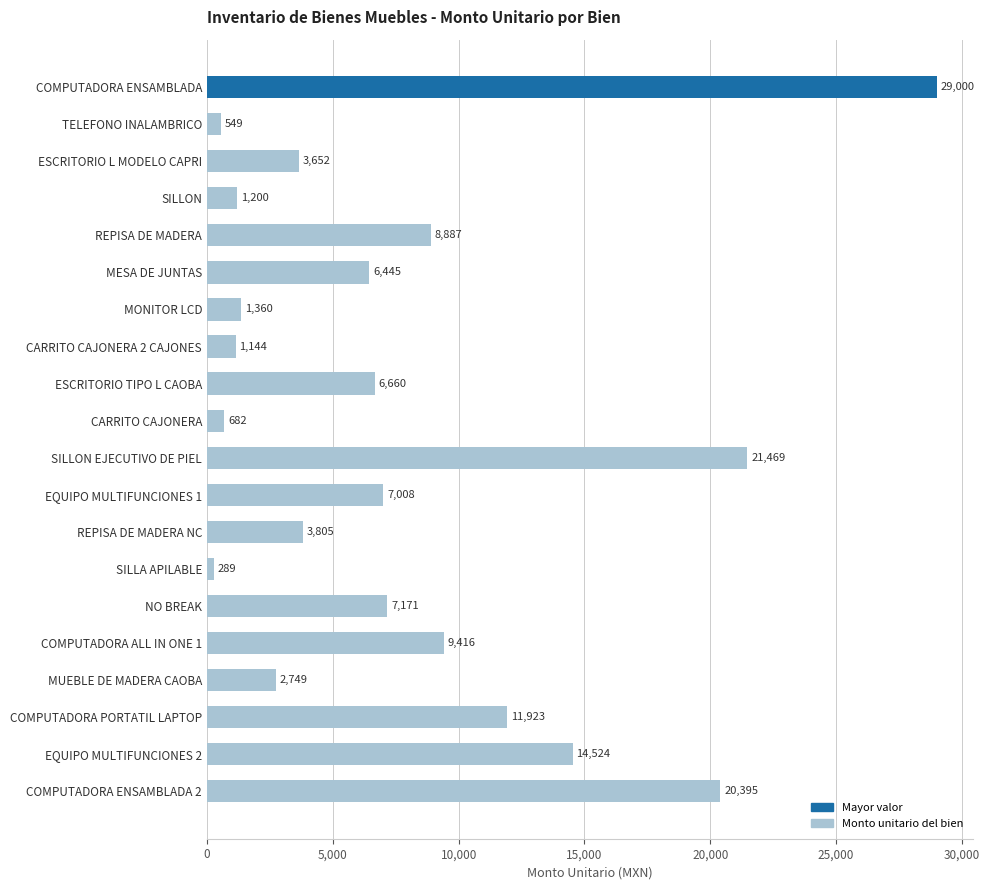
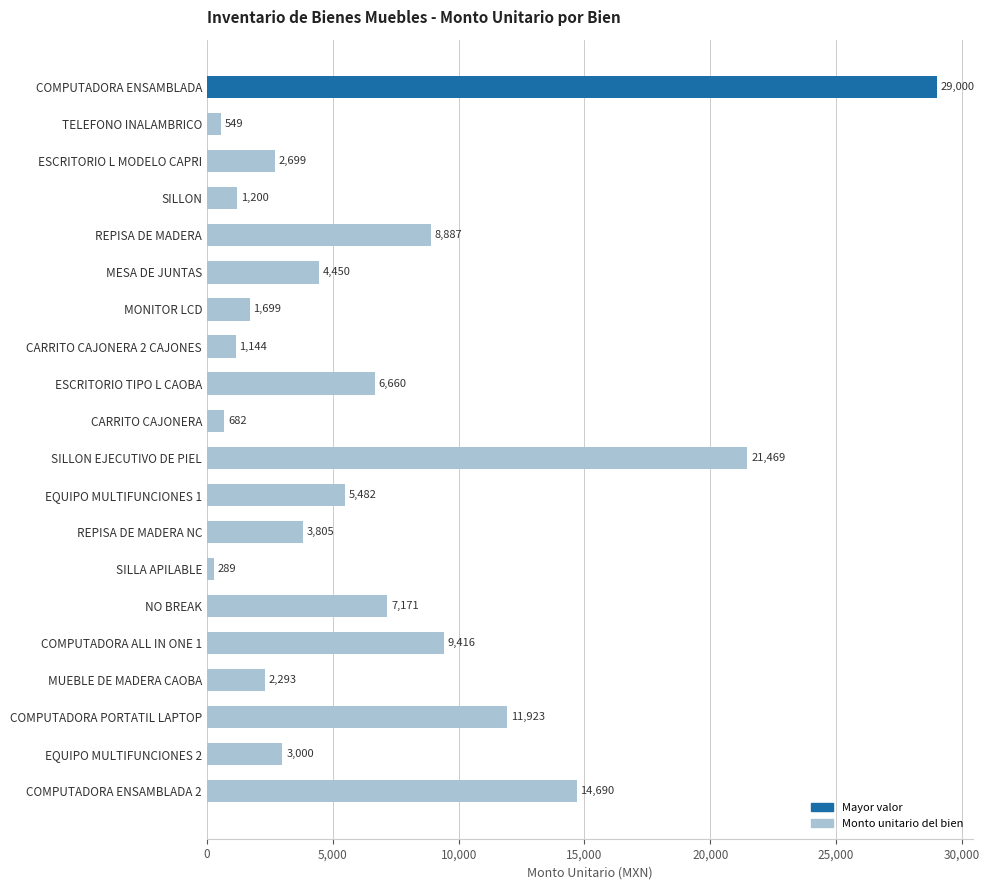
ESCRITORIO L MODELO CAPRI: 3,652 -> 2,699
MESA DE JUNTAS: 6,445 -> 4,450
MONITOR LCD: 1,360 -> 1,699
EQUIPO MULTIFUNCIONES 1: 7,008 -> 5,482
MUEBLE DE MADERA CAOBA: 2,749 -> 2,293
EQUIPO MULTIFUNCIONES 2: 14,524 -> 3,000
COMPUTADORA ENSAMBLADA 2: 20,395 -> 14,690
